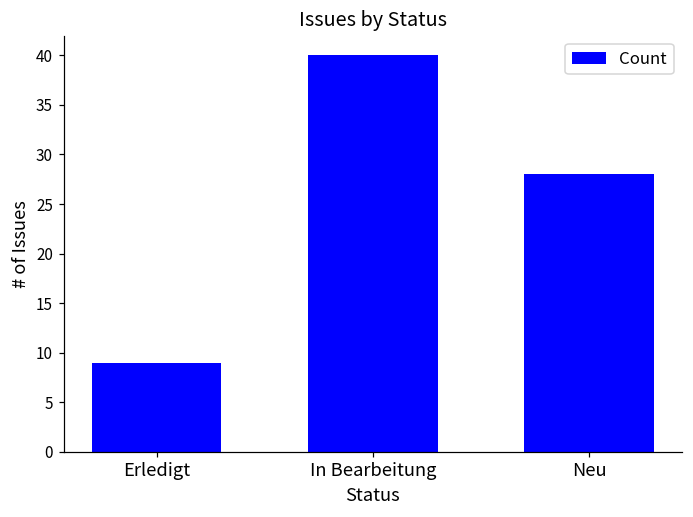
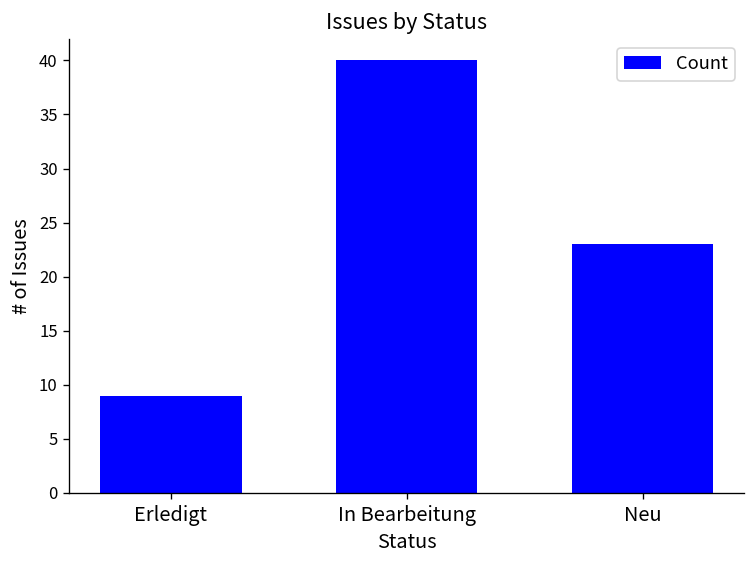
Neu: 28 -> 23
